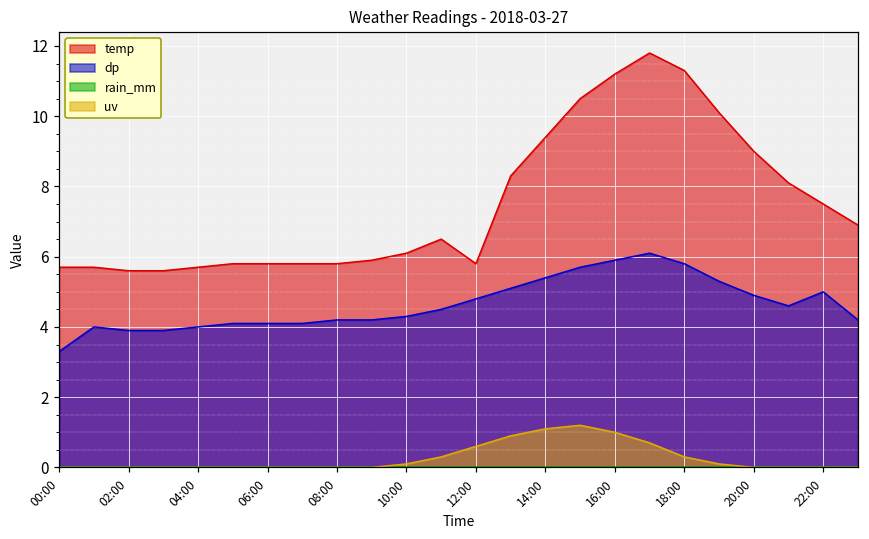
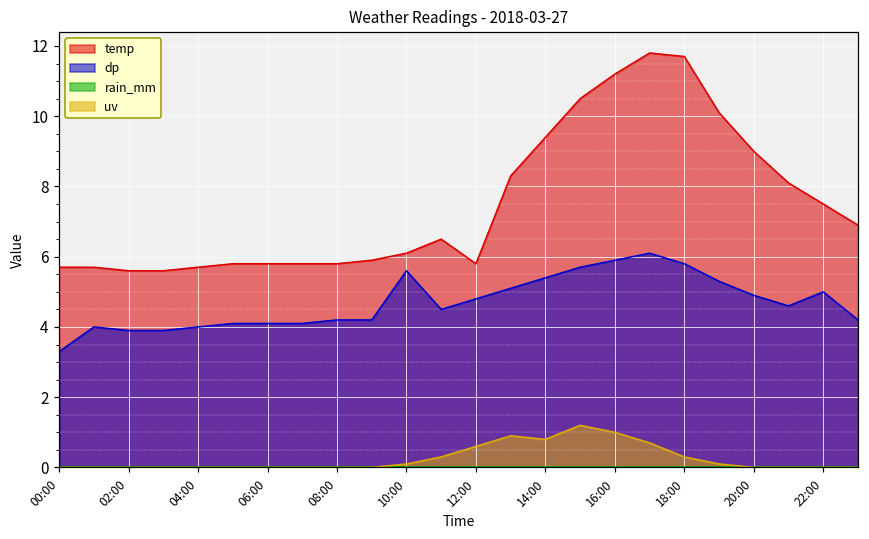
dp, 10:00: 4.3 -> 5.6
uv, 14:00: 1.1 -> 0.8
temp, 18:00: 11.3 -> 11.7
